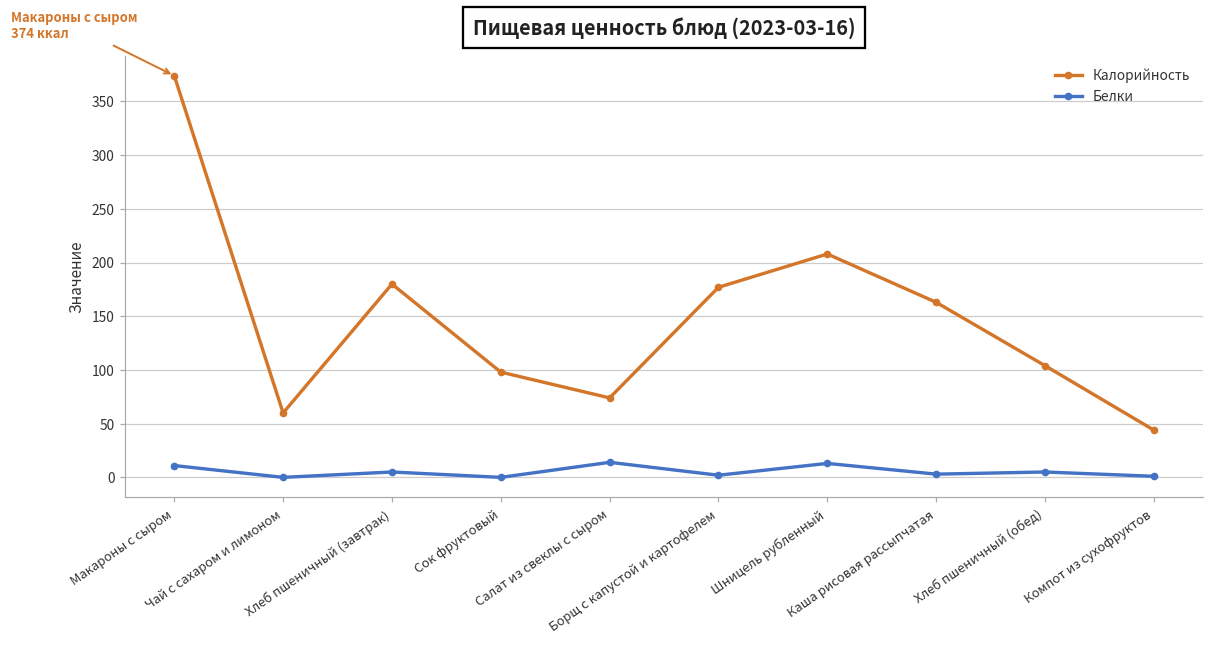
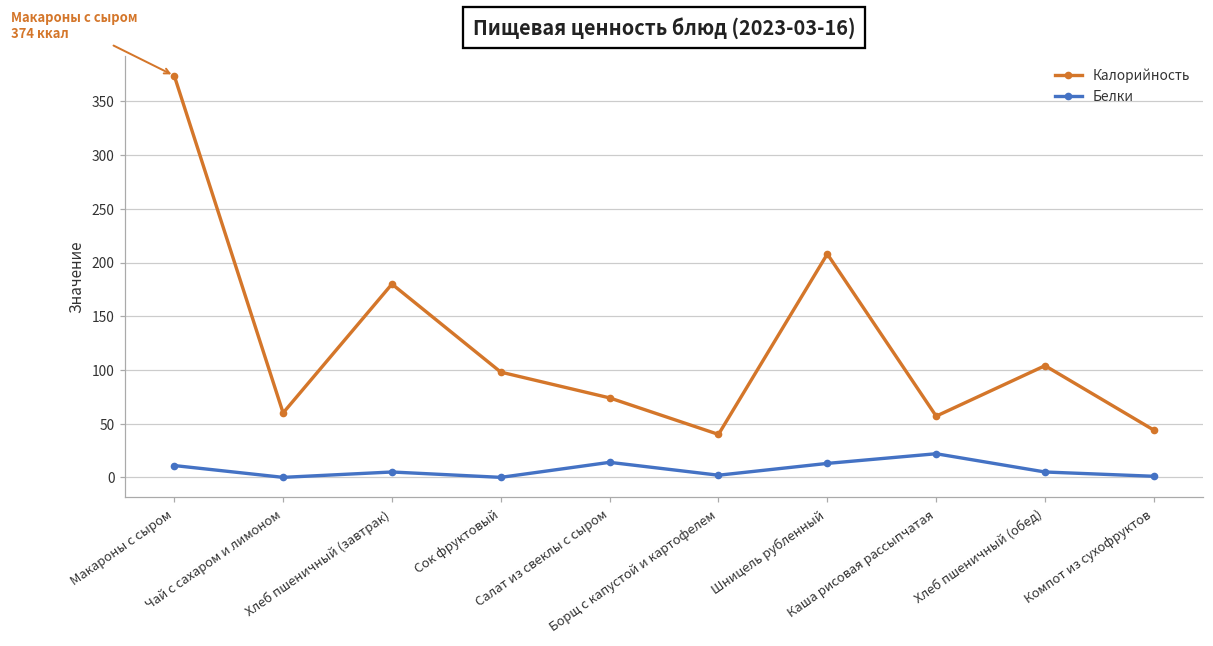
Калорийность, Борщ с капустой и картофелем: 180 -> 40
Калорийность, Каша рисовая рассыпчатая: 160 -> 60
Белки, Каша рисовая рассыпчатая: 0 -> 20
